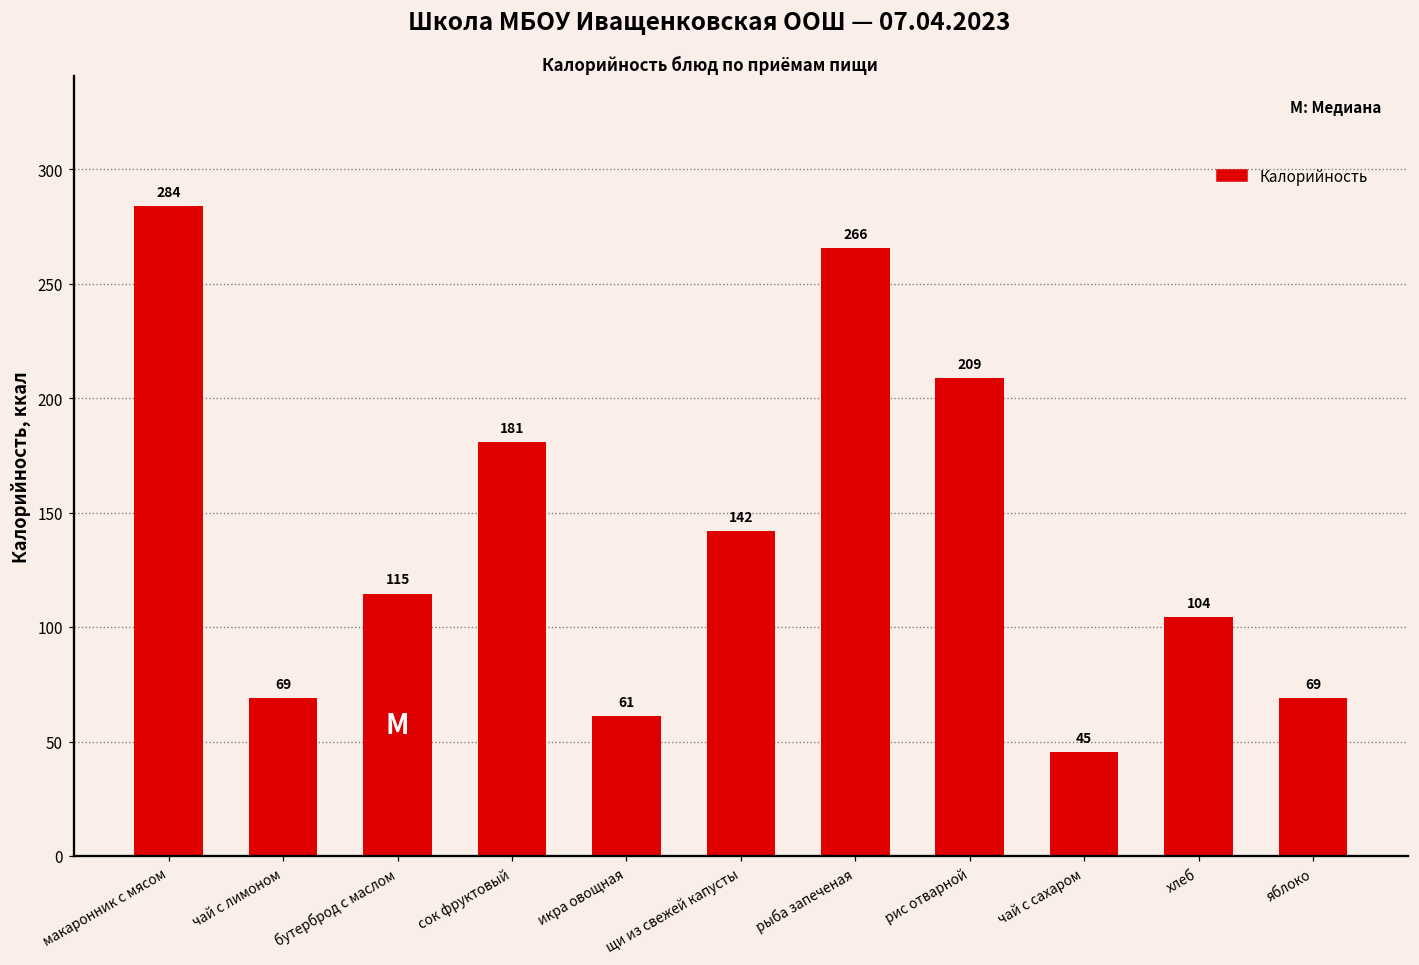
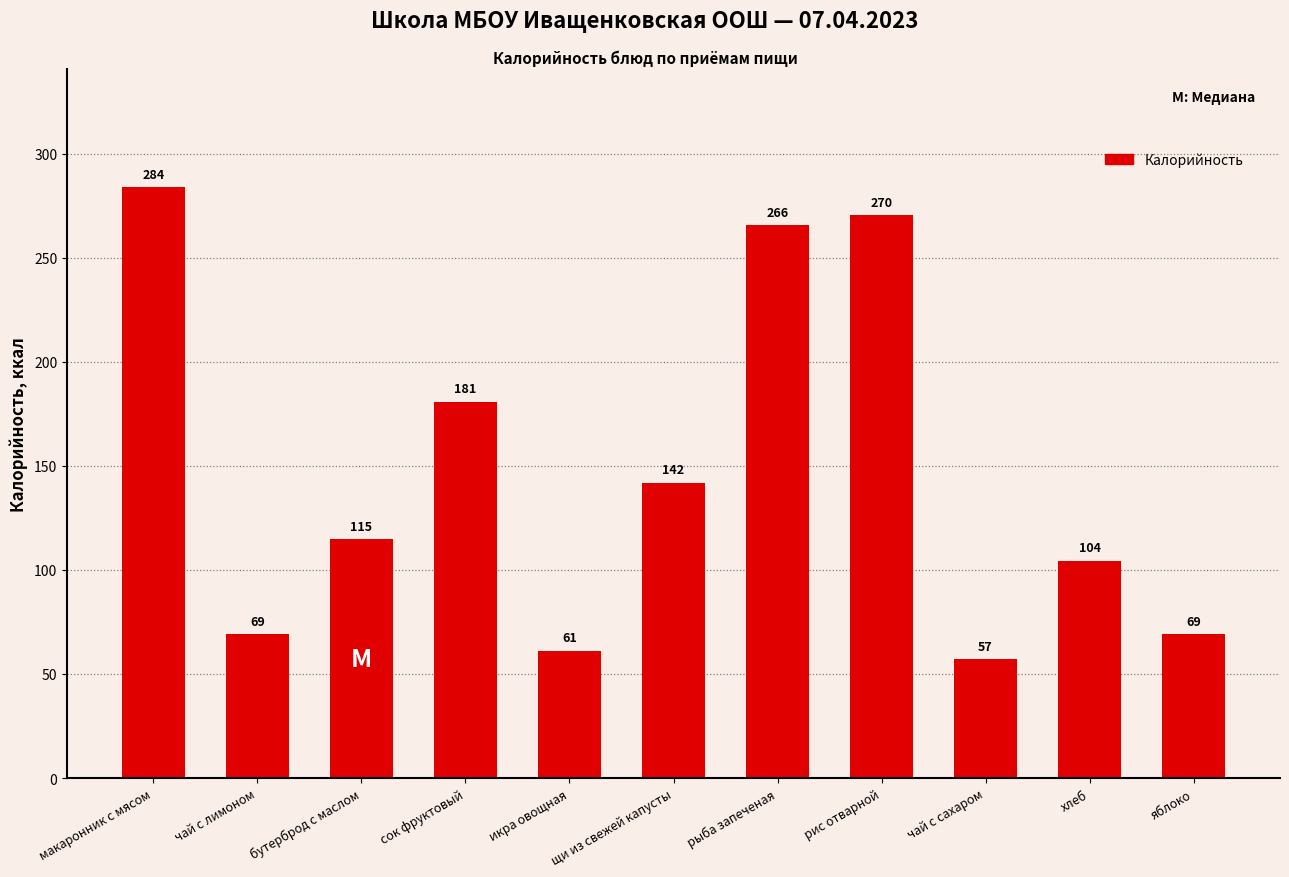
рис отварной: 209 -> 270
чай с сахаром: 45 -> 57
